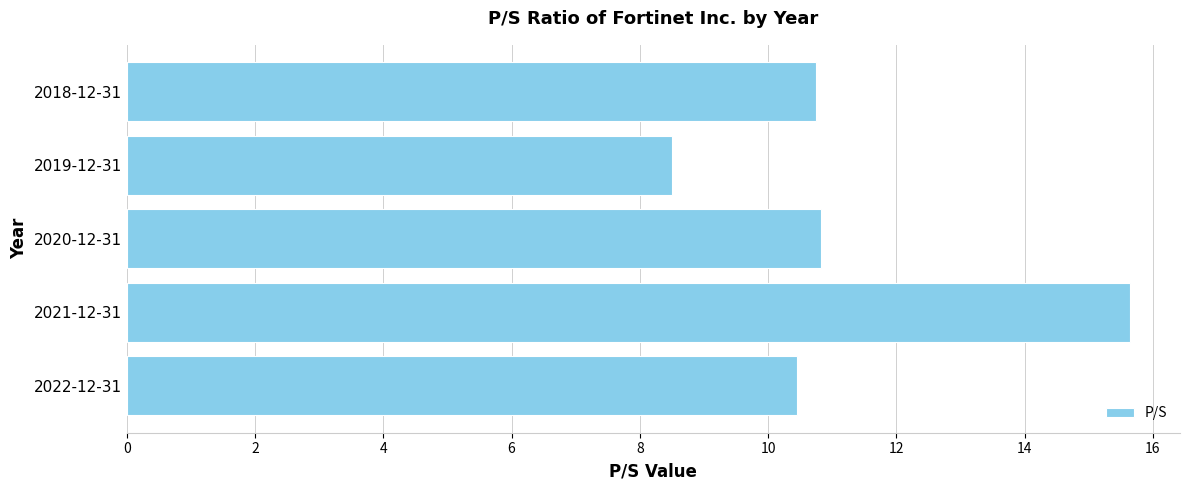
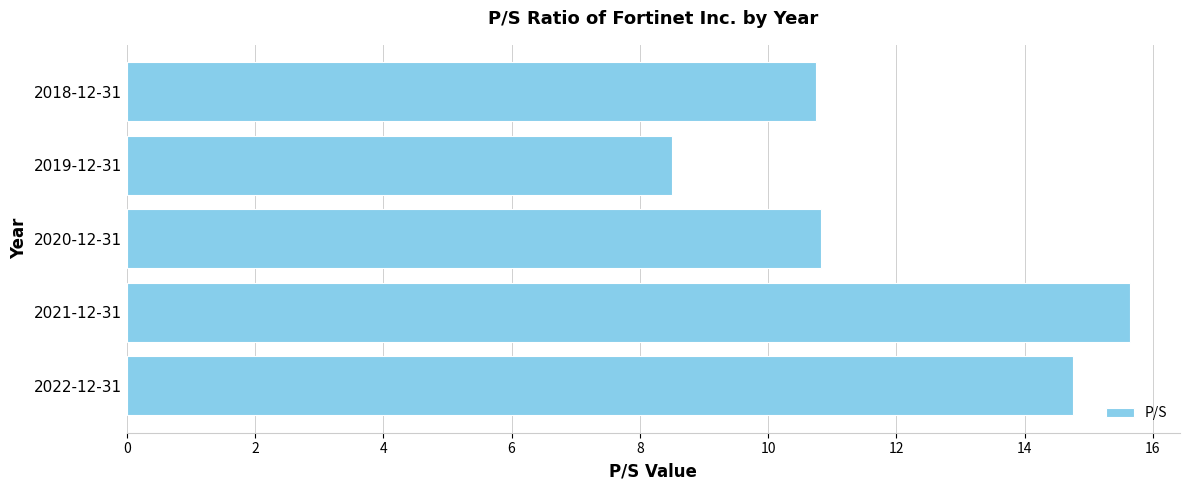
2022-12-31: 10.5 -> 14.8
